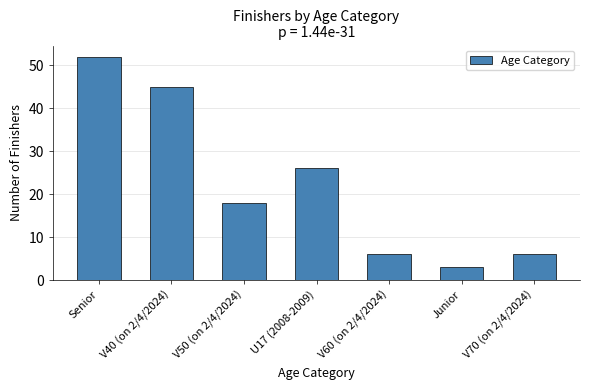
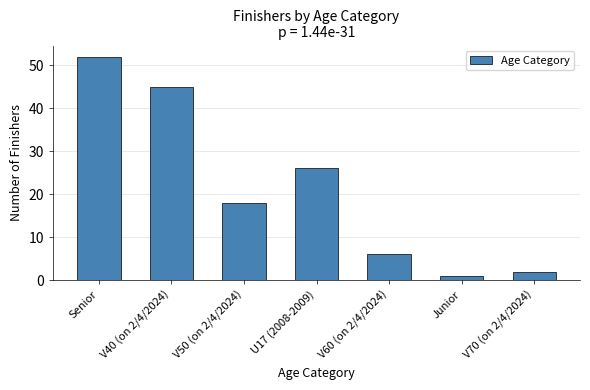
Junior: 3 -> 1
V70 (on 2/4/2024): 6 -> 2
